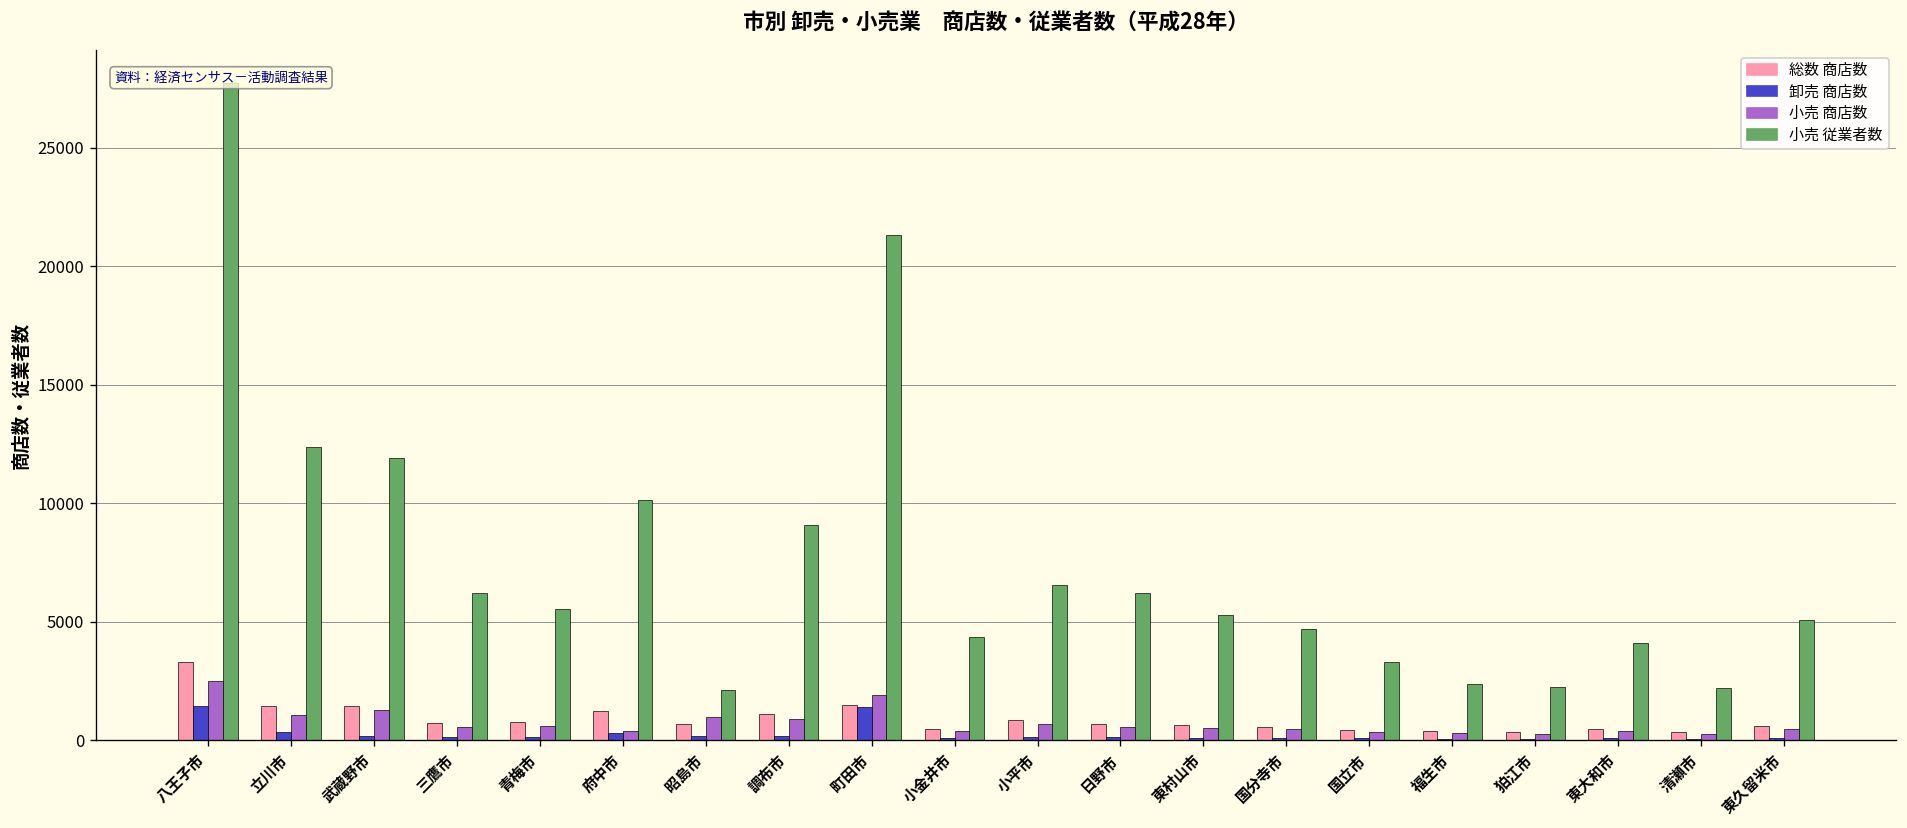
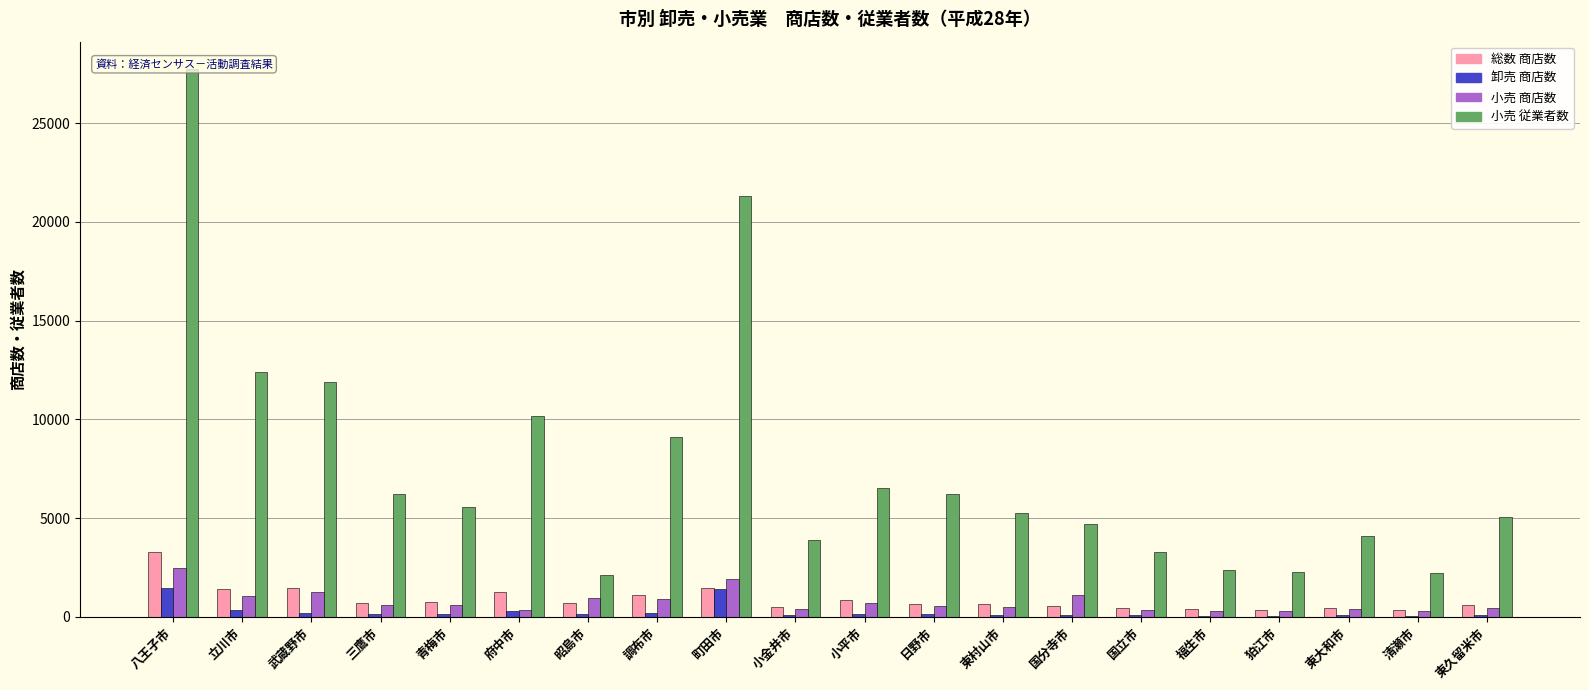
小売 従業者数, 小金井市: 4400 -> 3900
小売 商店数, 国分寺市: 500 -> 1100
